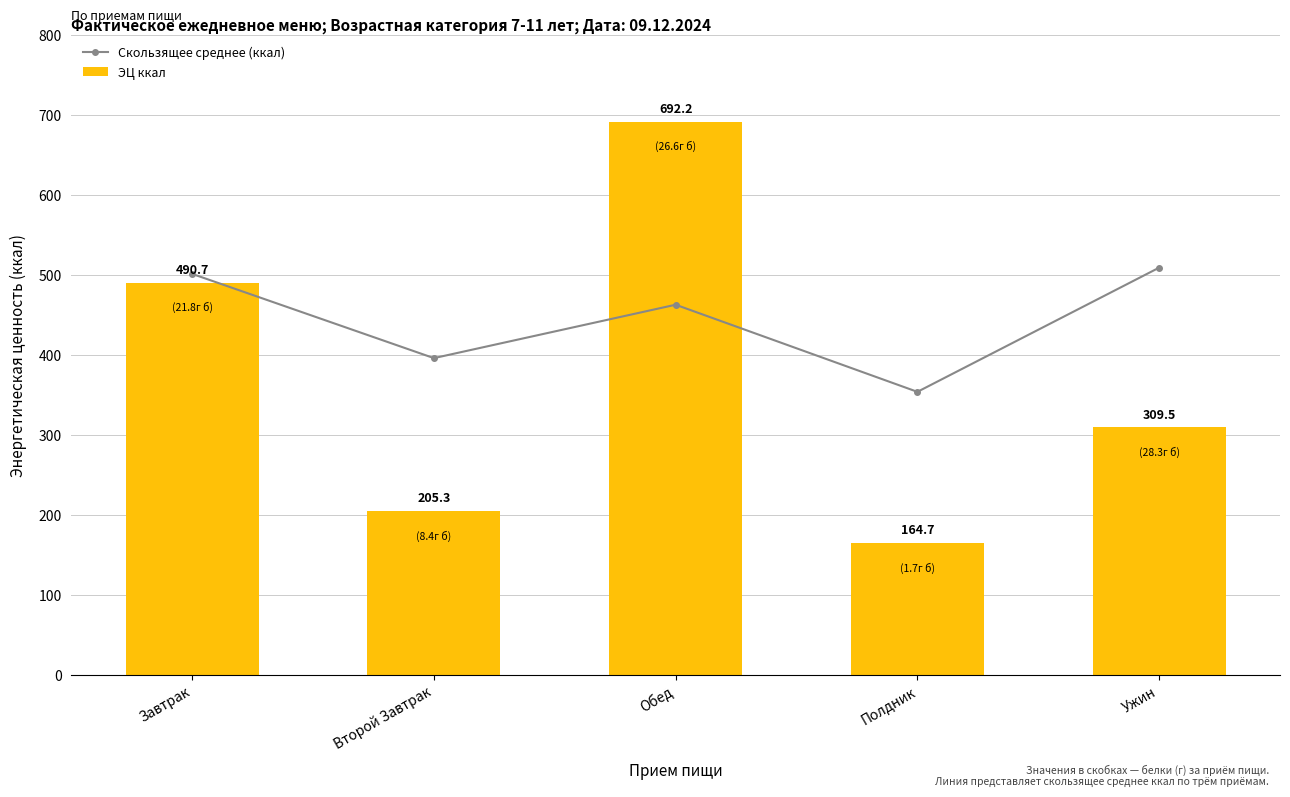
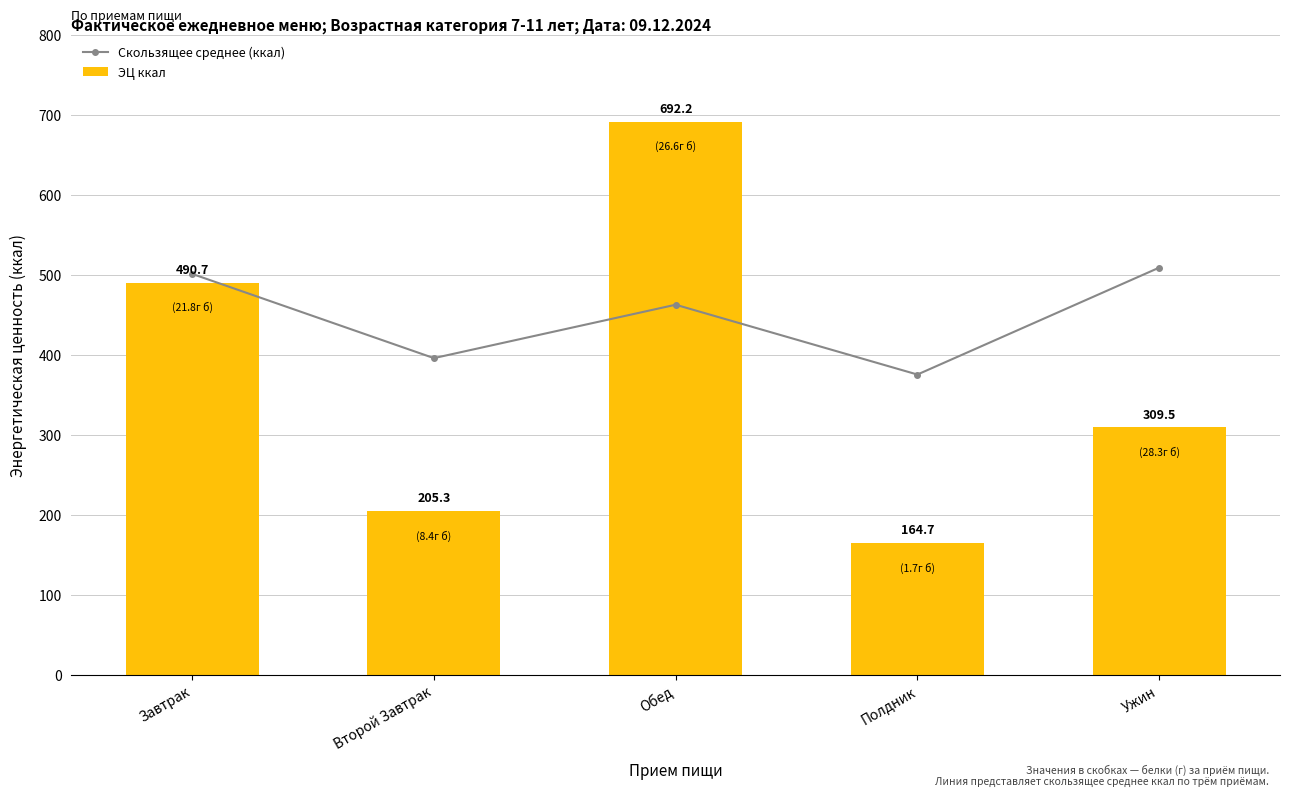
Скользящее среднее (ккал), Полдник: 350 -> 380
